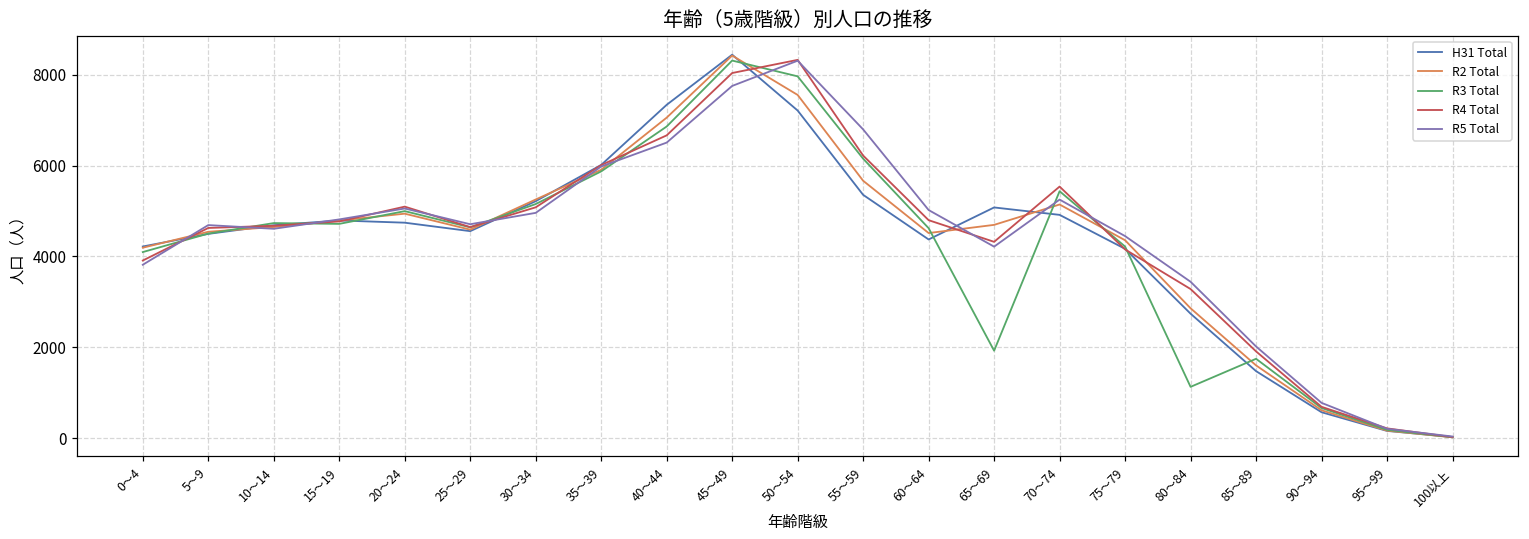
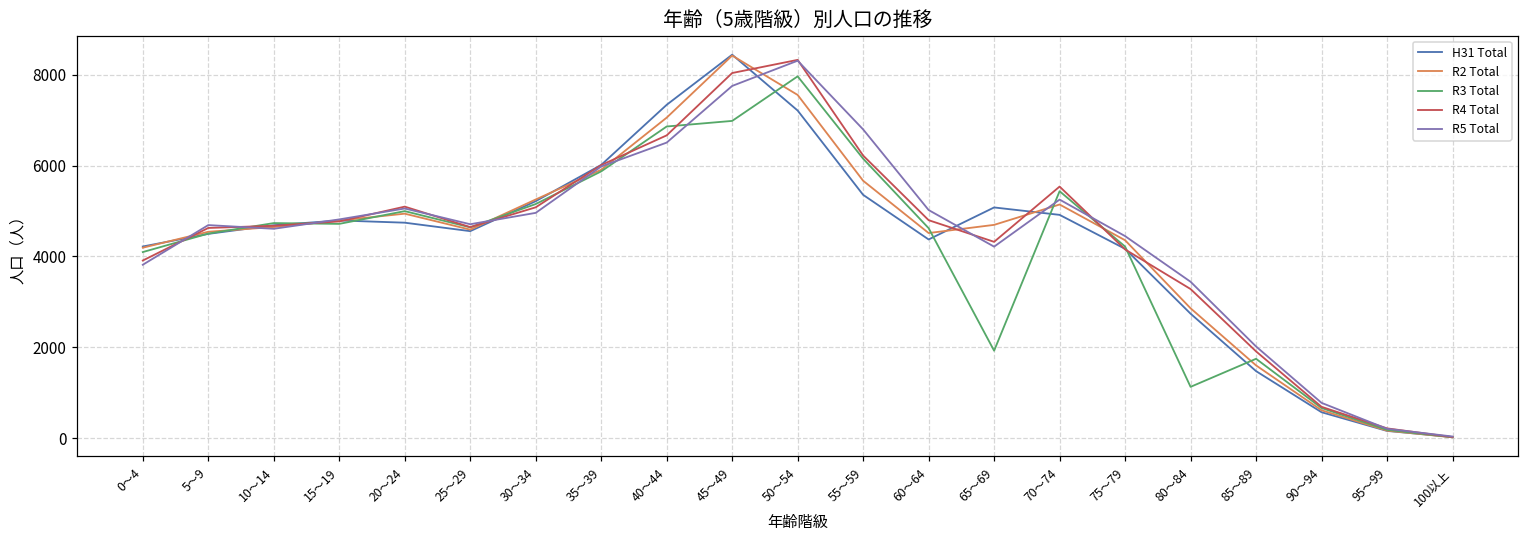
R3 Total, 45～49: 8300 -> 7000
